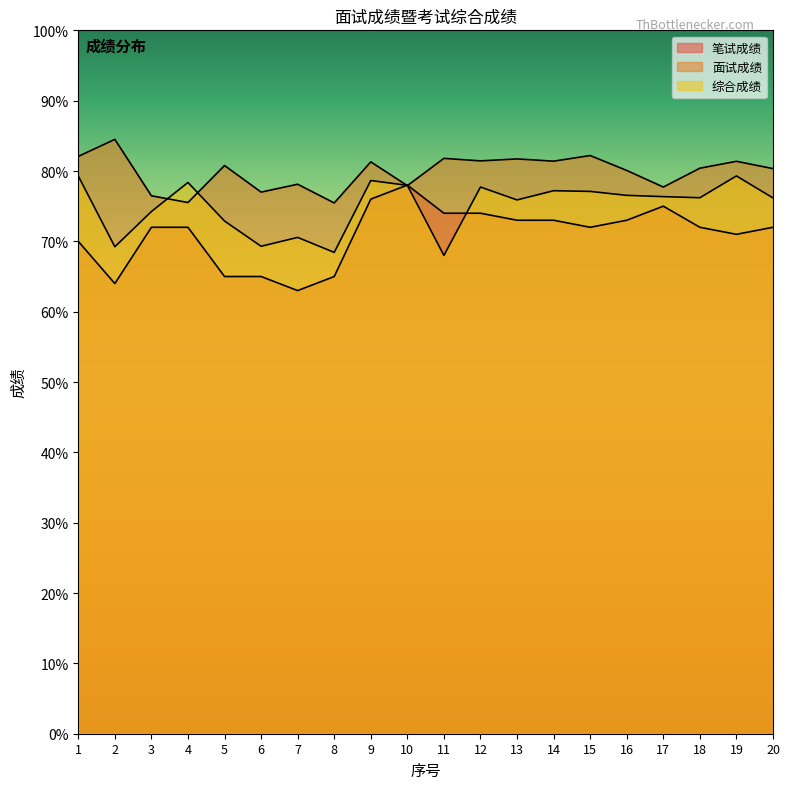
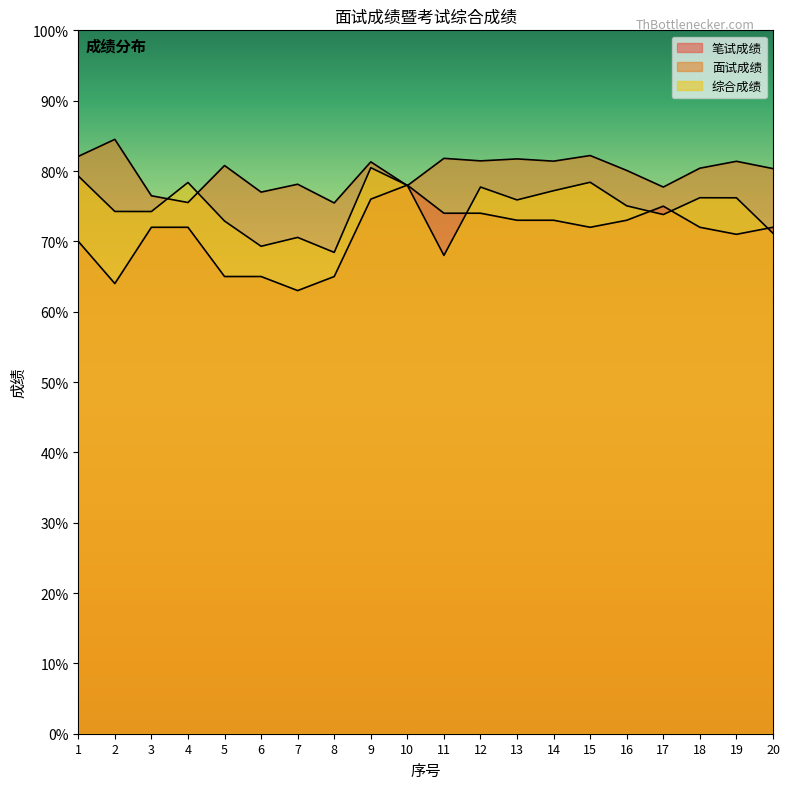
综合成绩, 2: 69% -> 74%
综合成绩, 9: 79% -> 80%
综合成绩, 15: 77% -> 78%
综合成绩, 16: 77% -> 75%
综合成绩, 17: 76% -> 74%
综合成绩, 19: 79% -> 76%
综合成绩, 20: 76% -> 71%
